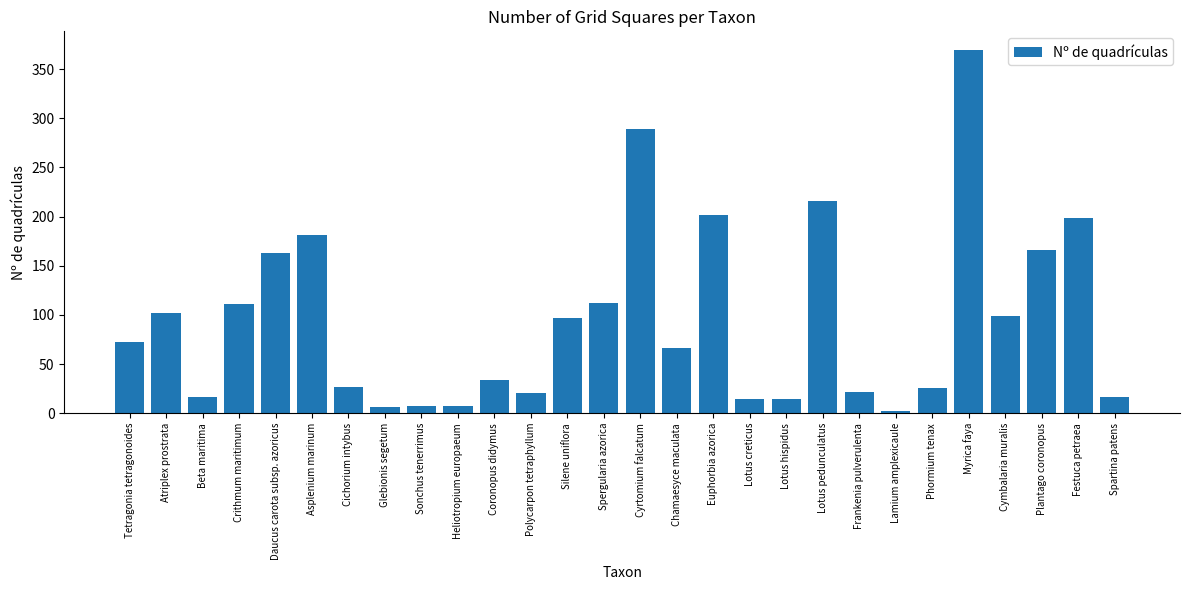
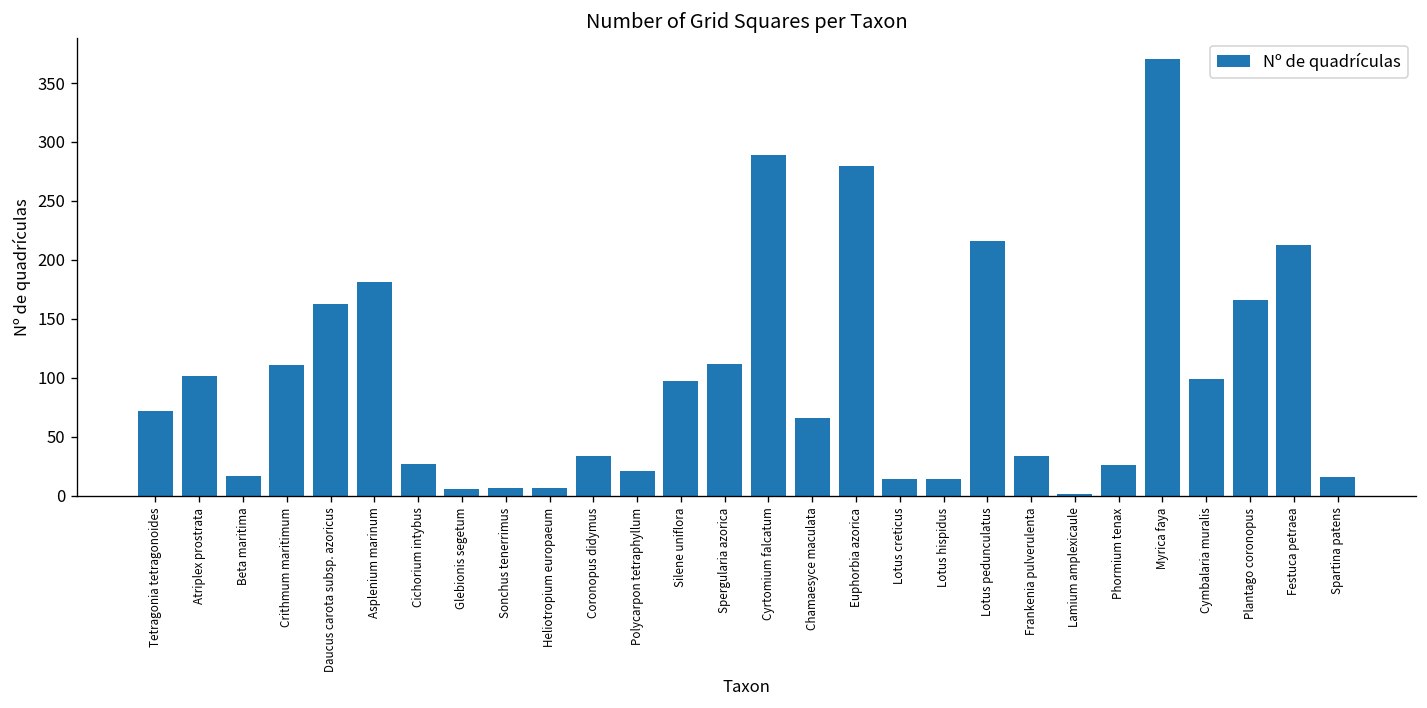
Euphorbia azorica: 200 -> 280
Frankenia pulverulenta: 20 -> 30
Festuca petraea: 200 -> 210
